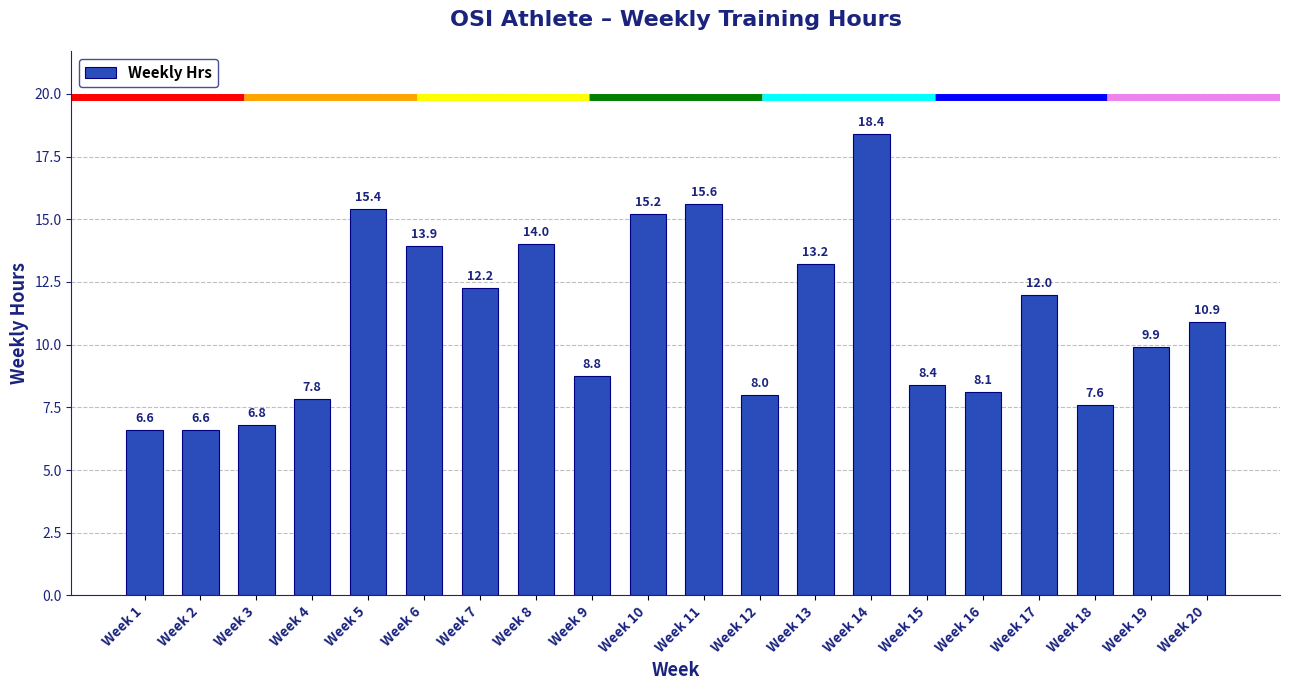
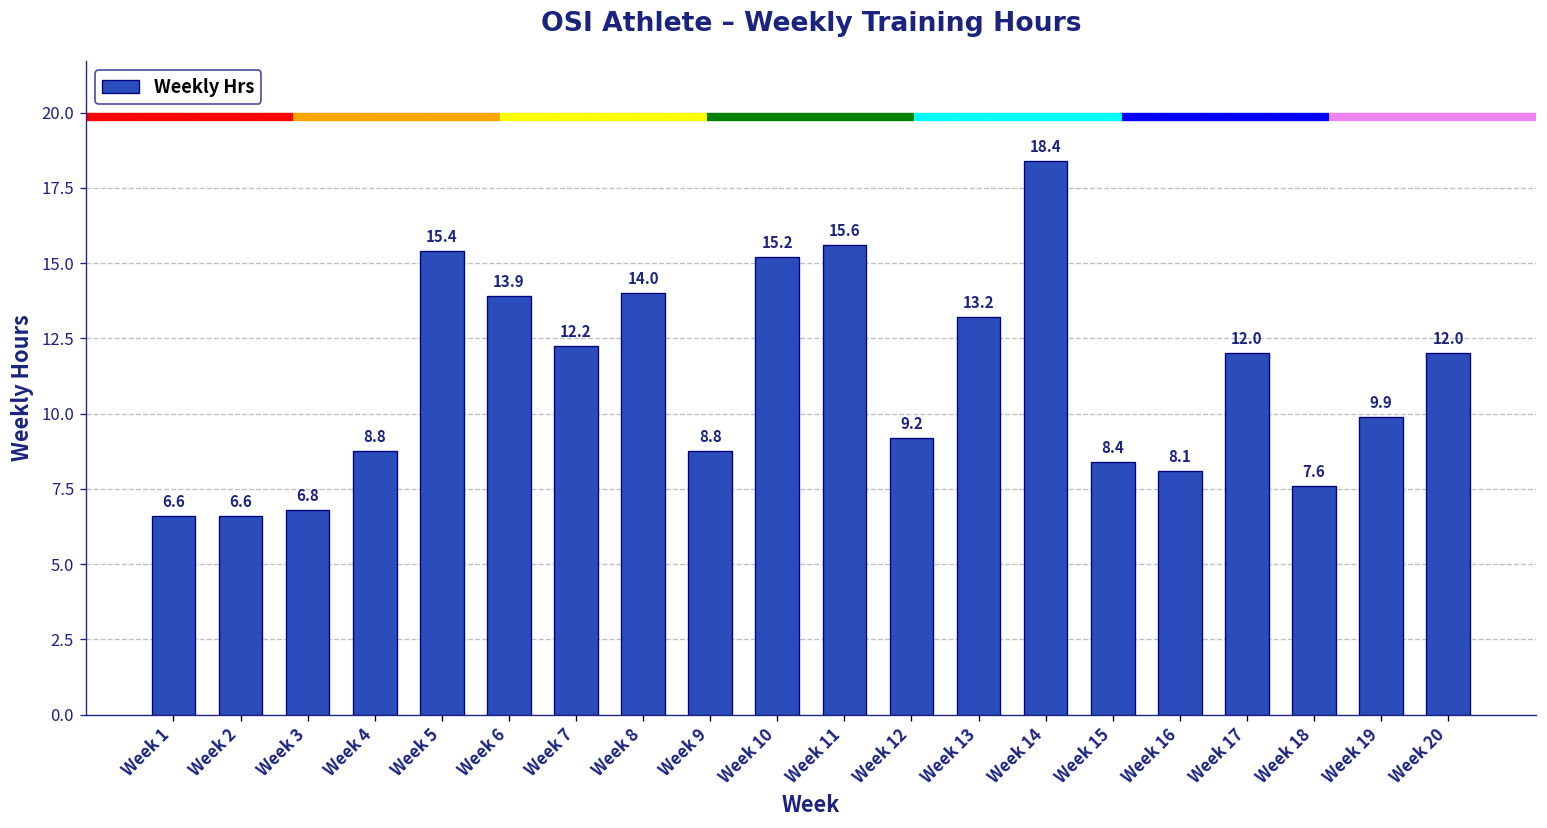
Week 4: 7.8 -> 8.8
Week 12: 8.0 -> 9.2
Week 20: 10.9 -> 12.0
